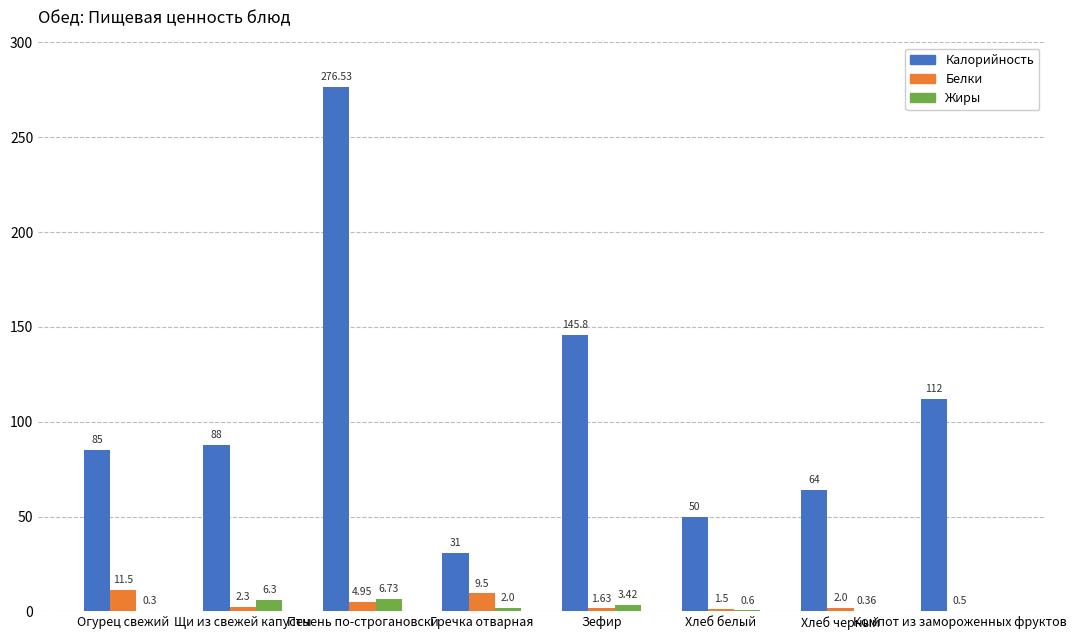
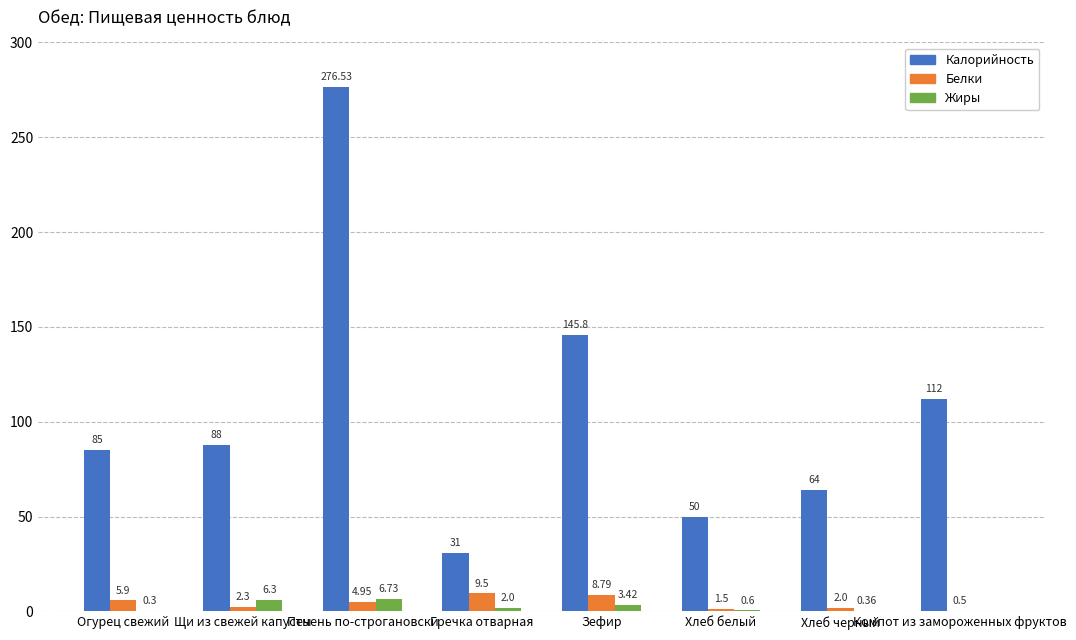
Белки, Огурец свежий: 11.5 -> 5.9
Белки, Зефир: 1.63 -> 8.79
